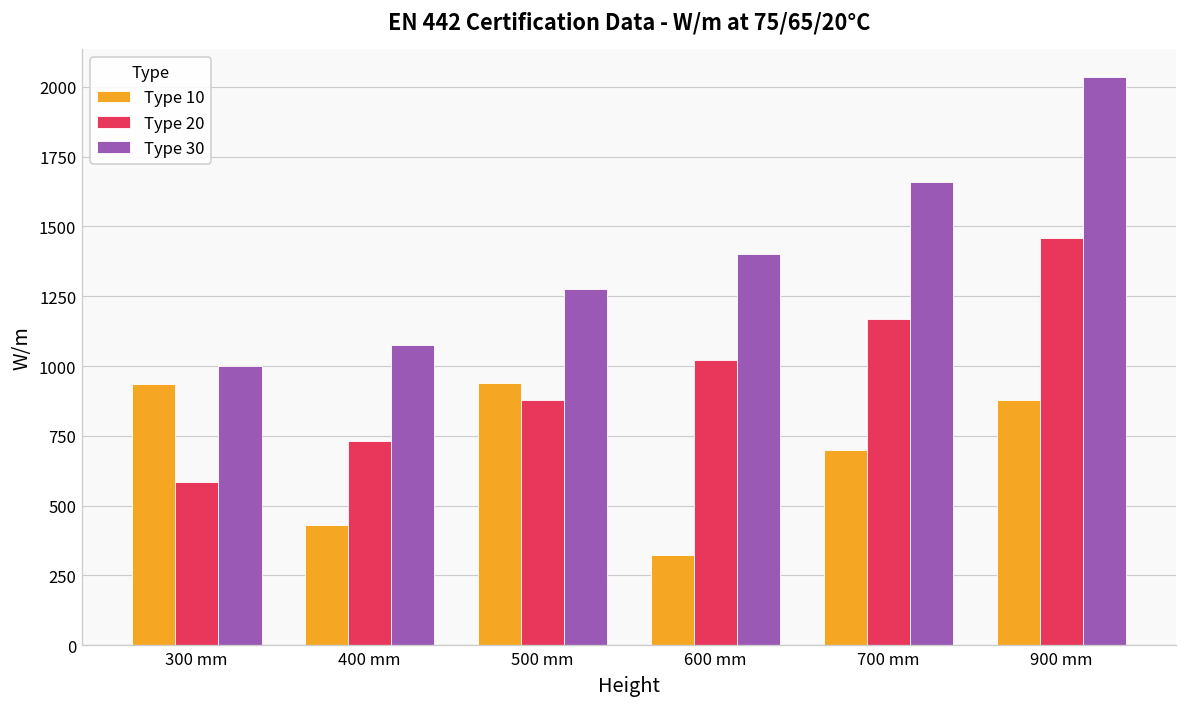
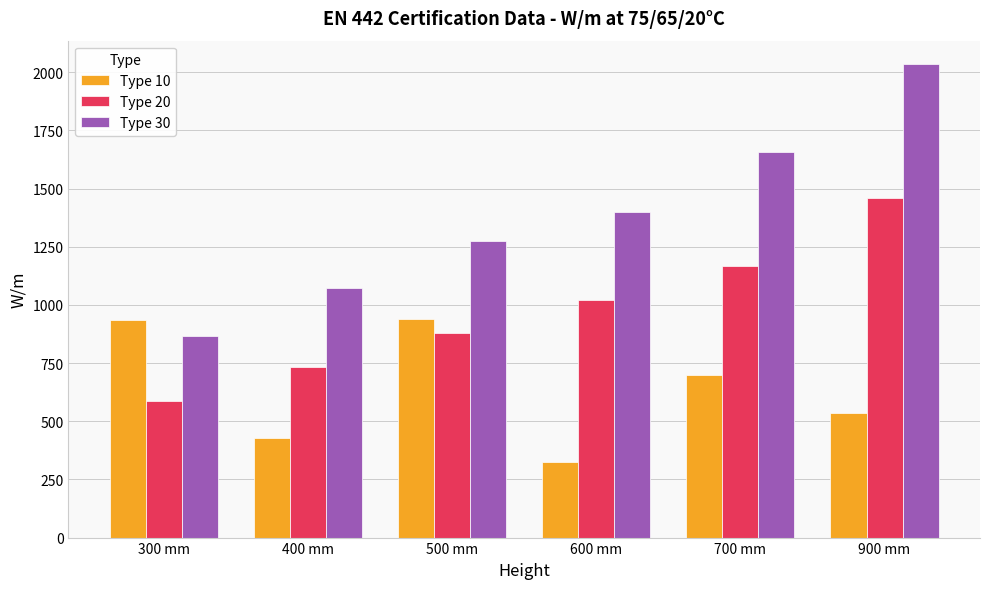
Type 30, 300 mm: 1000 -> 870
Type 10, 900 mm: 880 -> 540
